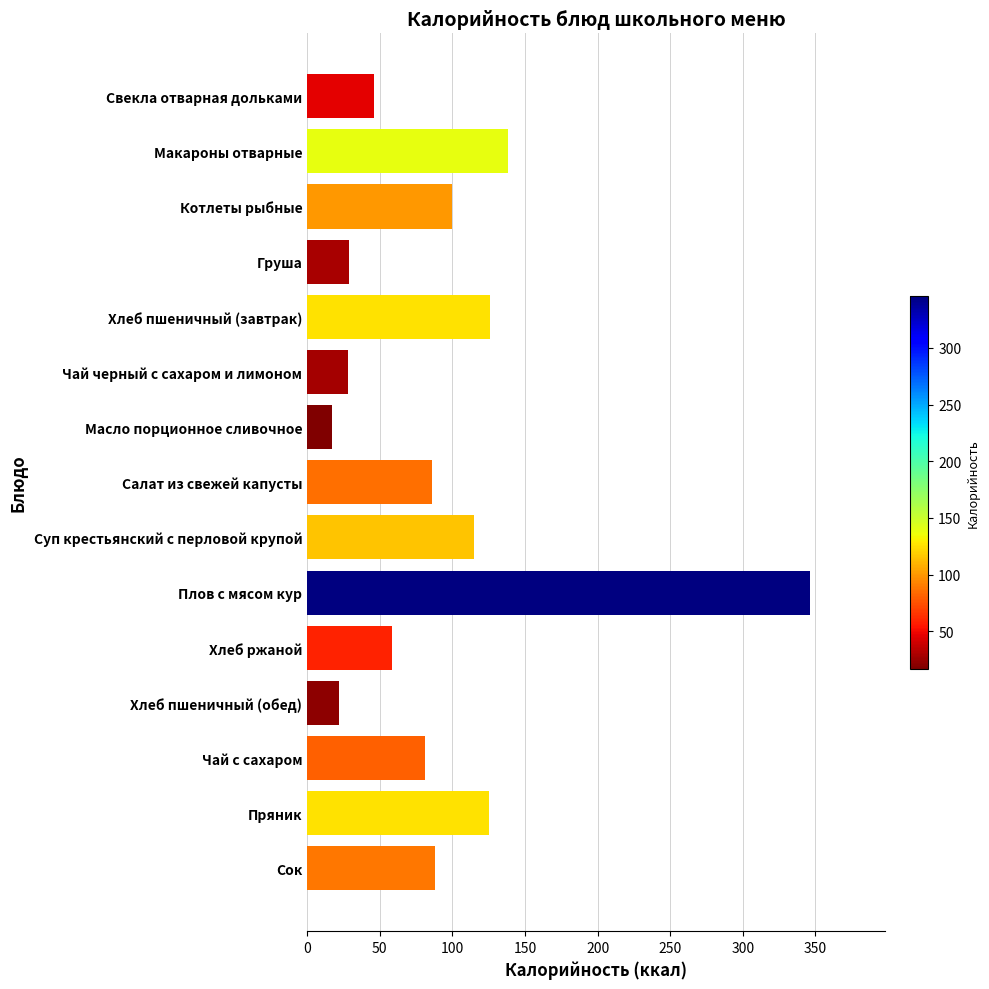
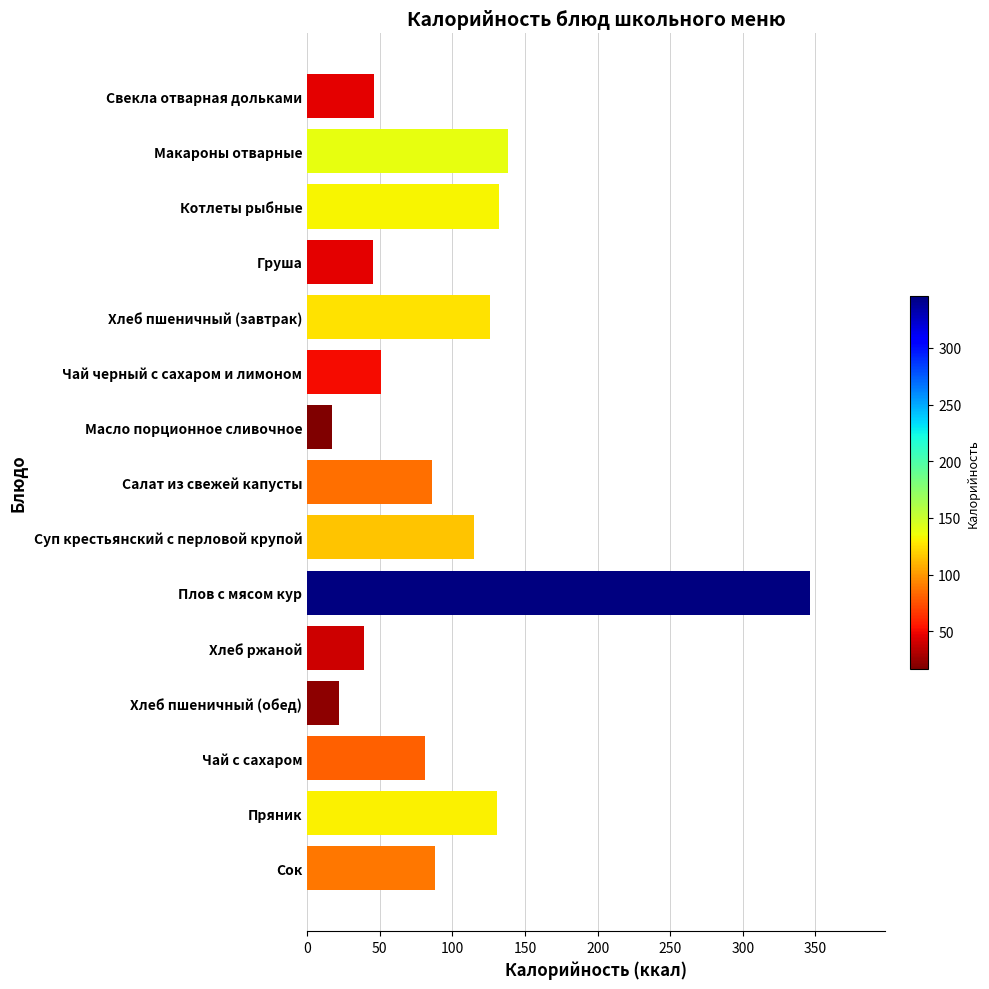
Котлеты рыбные: 100 -> 132
Груша: 29 -> 46
Чай черный с сахаром и лимоном: 28 -> 51
Хлеб ржаной: 59 -> 39
Пряник: 125 -> 131
